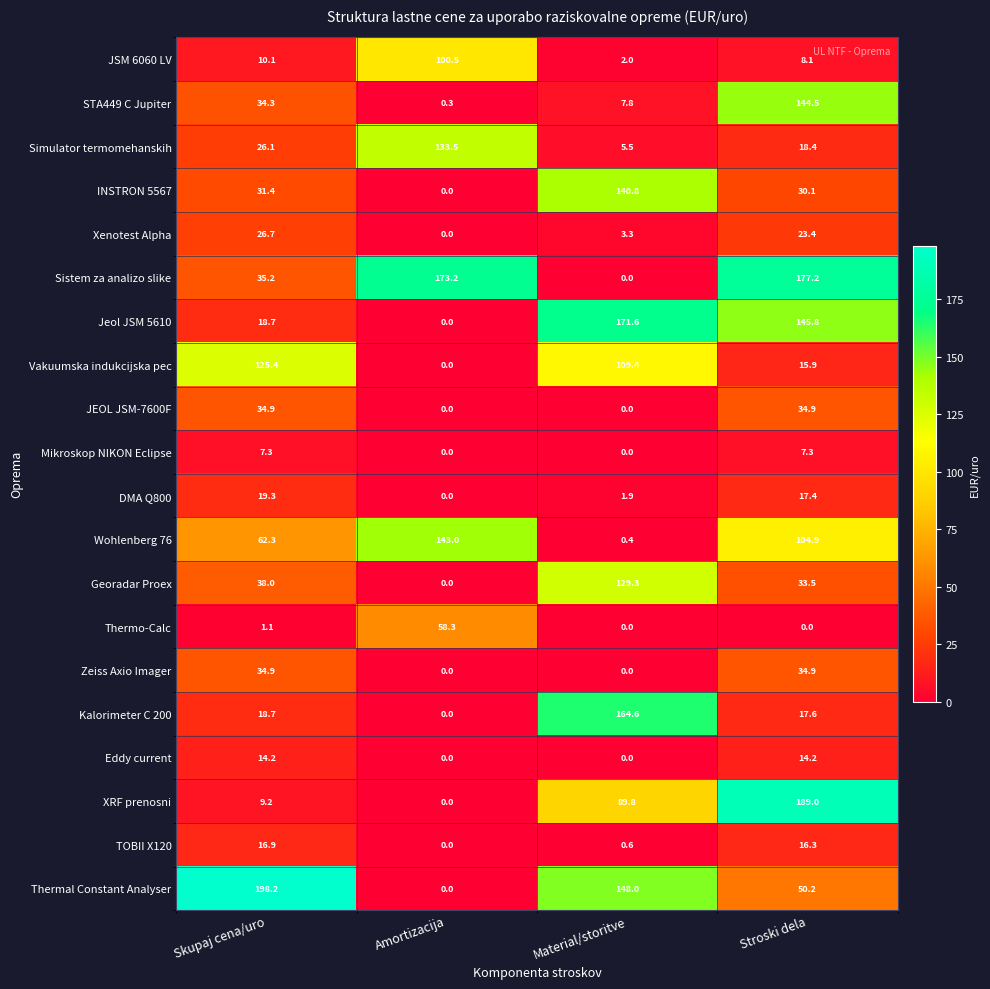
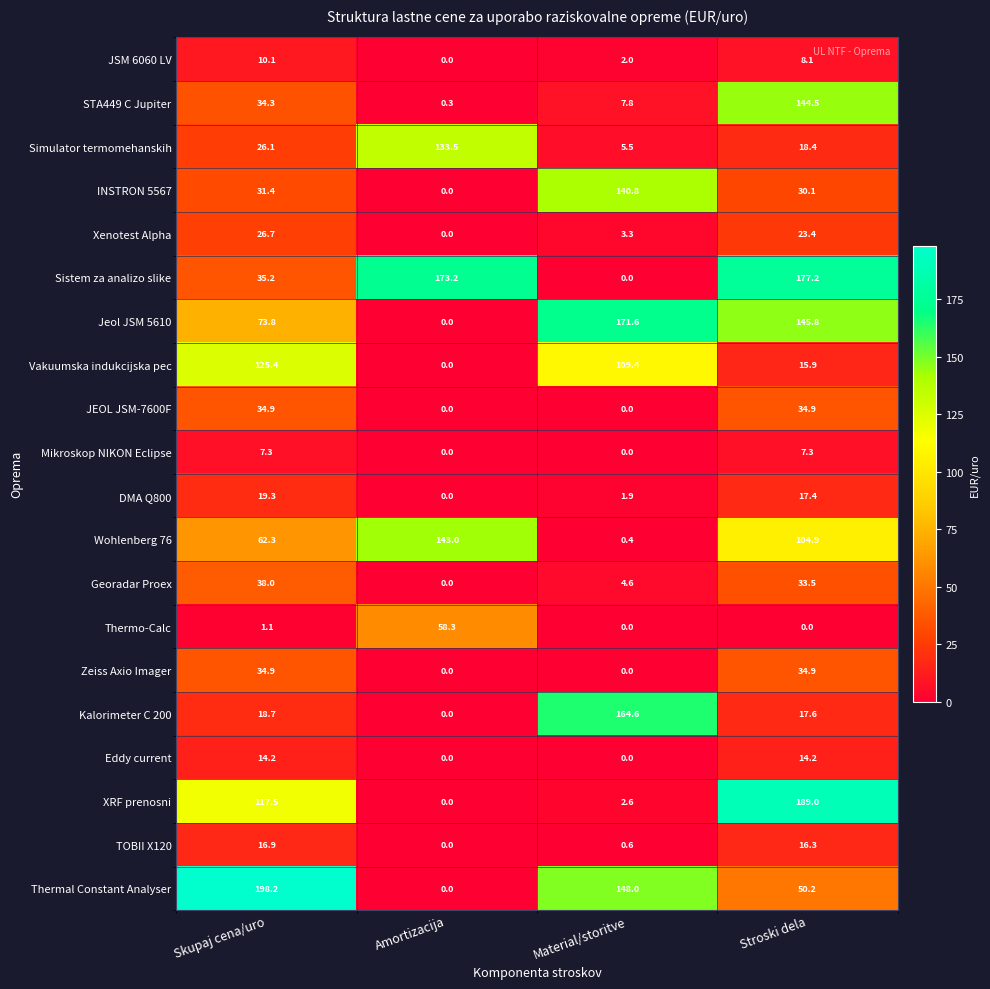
JSM 6060 LV, Amortizacija: 100.5 -> 0.0
Jeol JSM 5610, Skupaj cena/uro: 18.7 -> 73.8
Georadar Proex, Material/storitve: 129.3 -> 4.6
XRF prenosni, Skupaj cena/uro: 9.2 -> 117.5
XRF prenosni, Material/storitve: 89.8 -> 2.6
